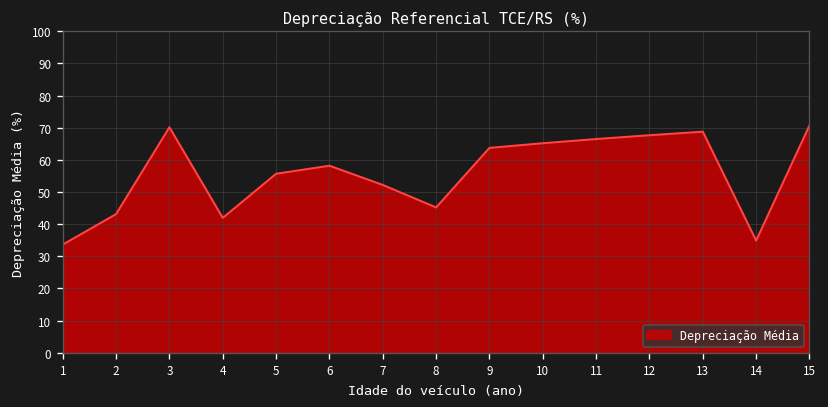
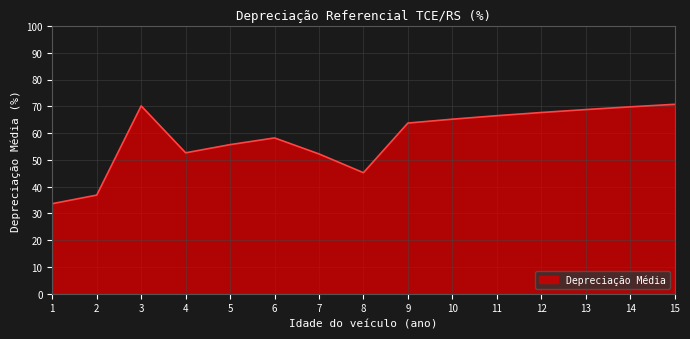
2: 43 -> 37
4: 42 -> 53
14: 35 -> 70
